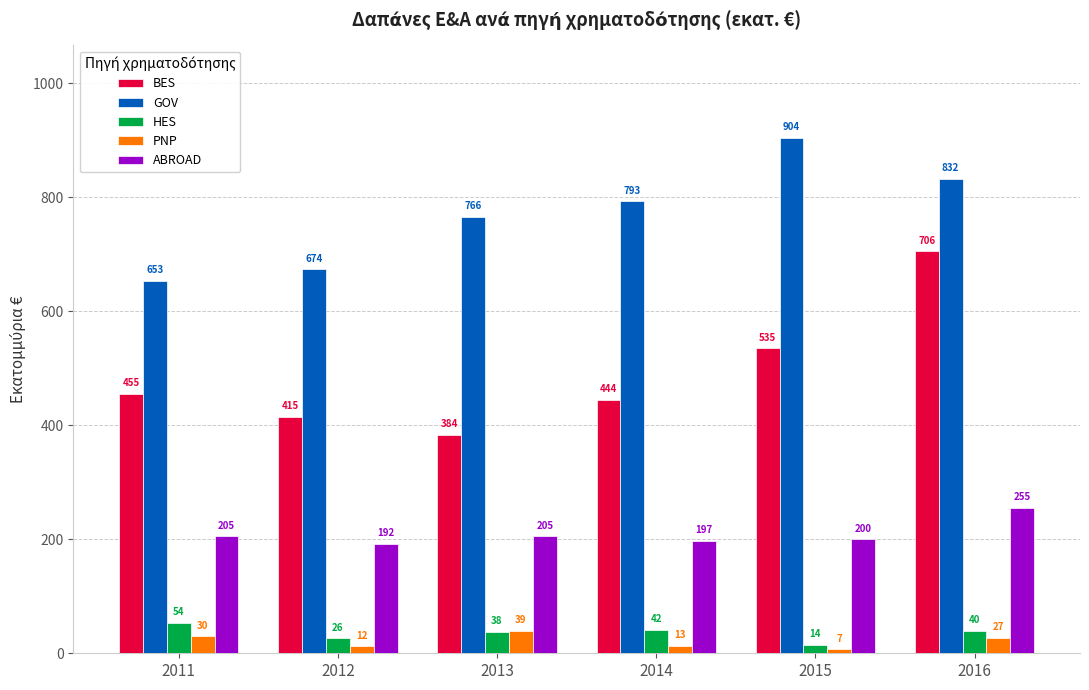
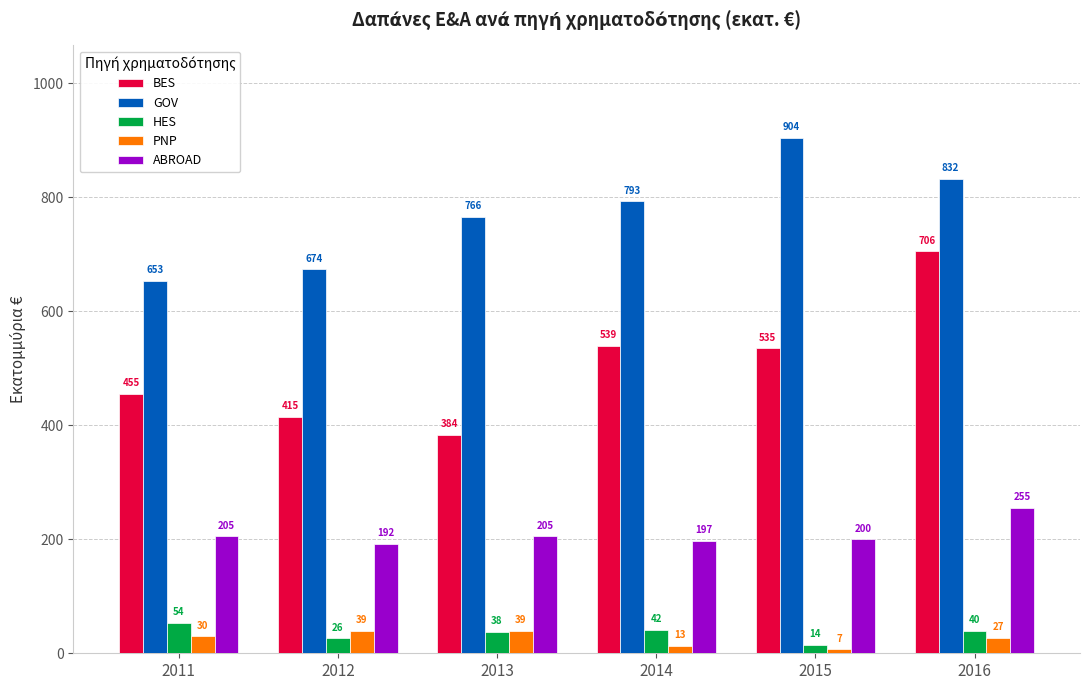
PNP, 2012: 12 -> 39
BES, 2014: 444 -> 539
